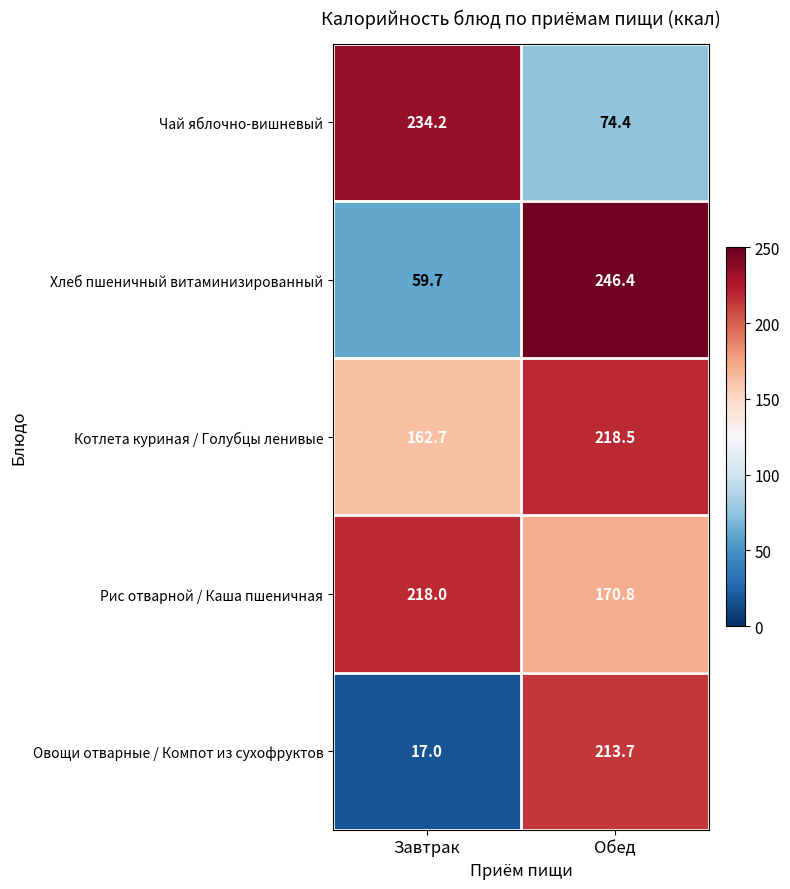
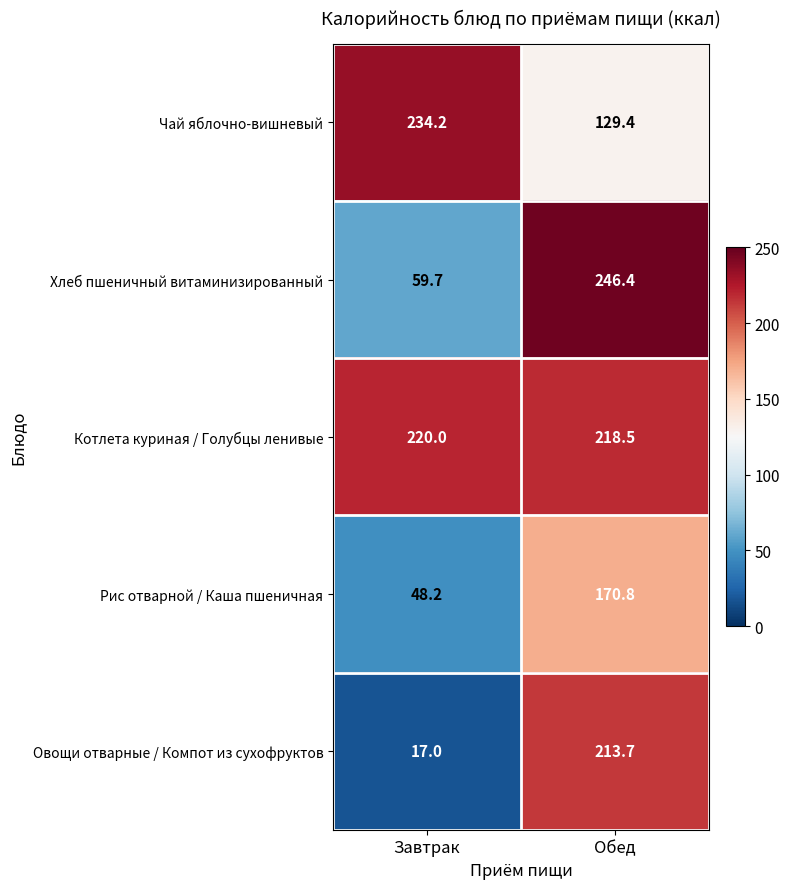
Чай яблочно-вишневый, Обед: 74.4 -> 129.4
Котлета куриная / Голубцы ленивые, Завтрак: 162.7 -> 220.0
Рис отварной / Каша пшеничная, Завтрак: 218.0 -> 48.2
